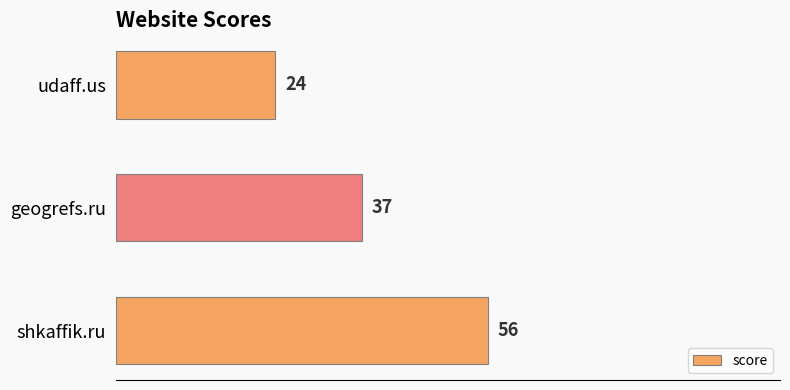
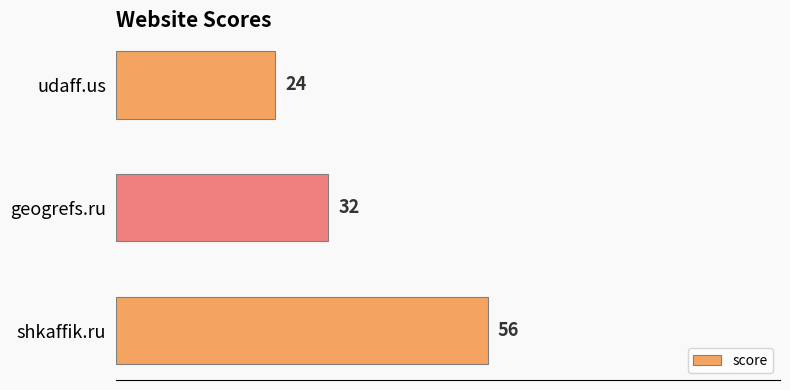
geogrefs.ru: 37 -> 32
